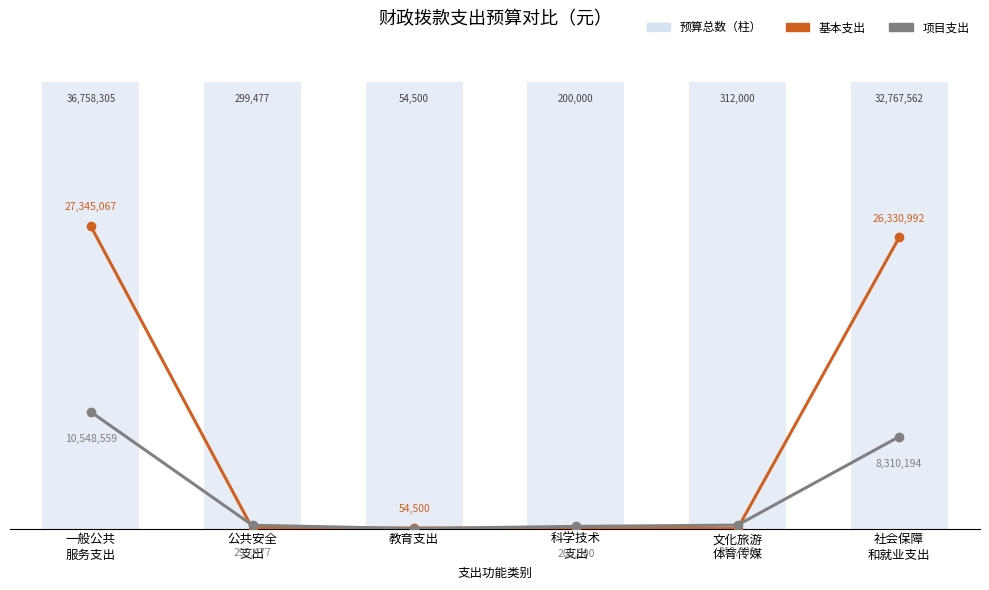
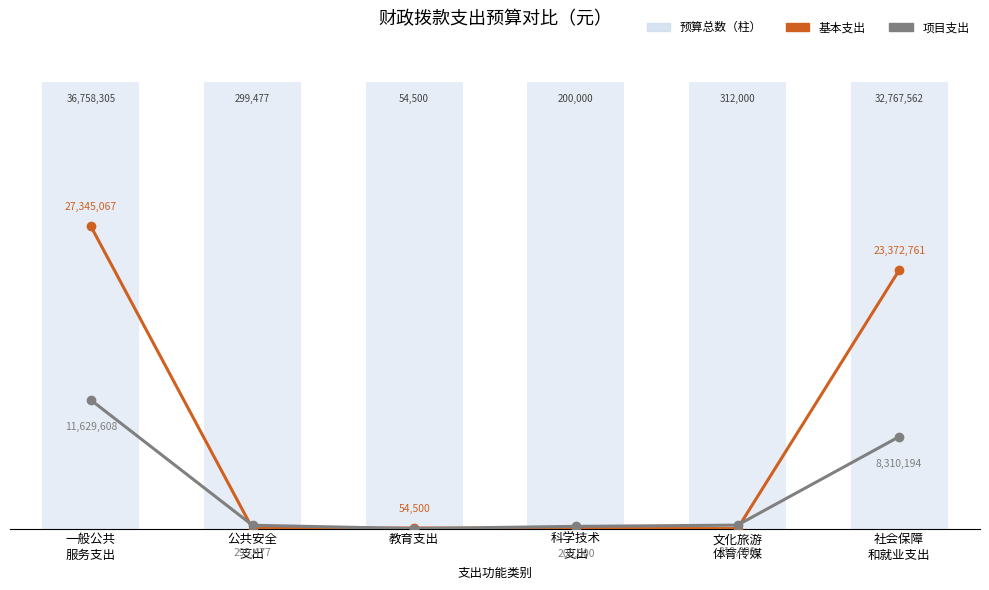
项目支出, 一般公共 服务支出: 10,548,559 -> 11,629,608
基本支出, 社会保障 和就业支出: 26,330,992 -> 23,372,761
